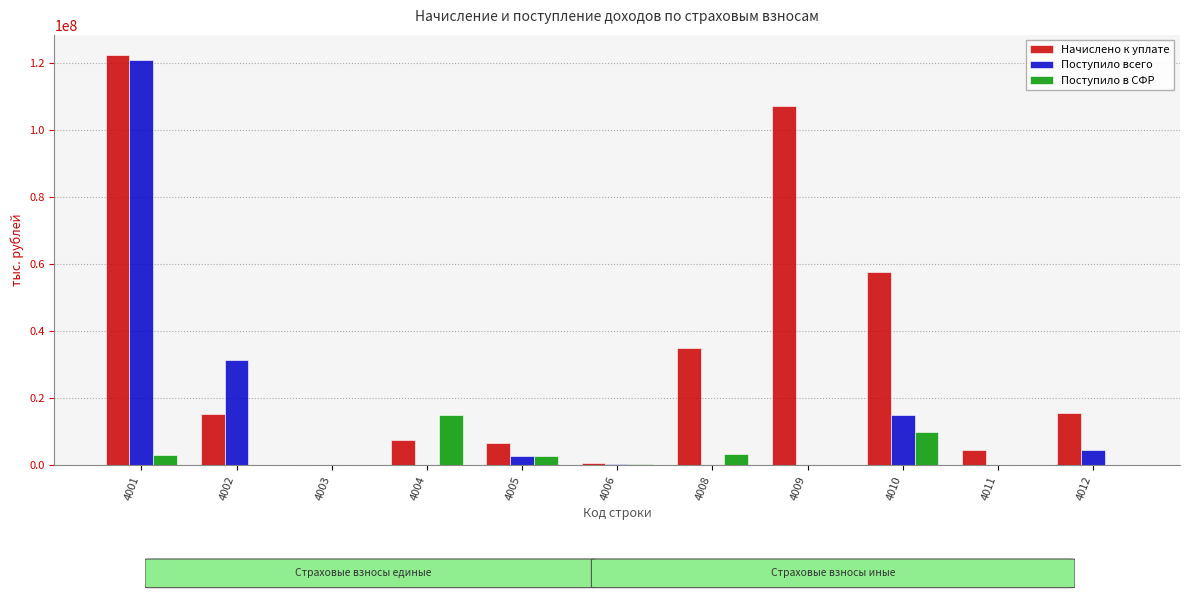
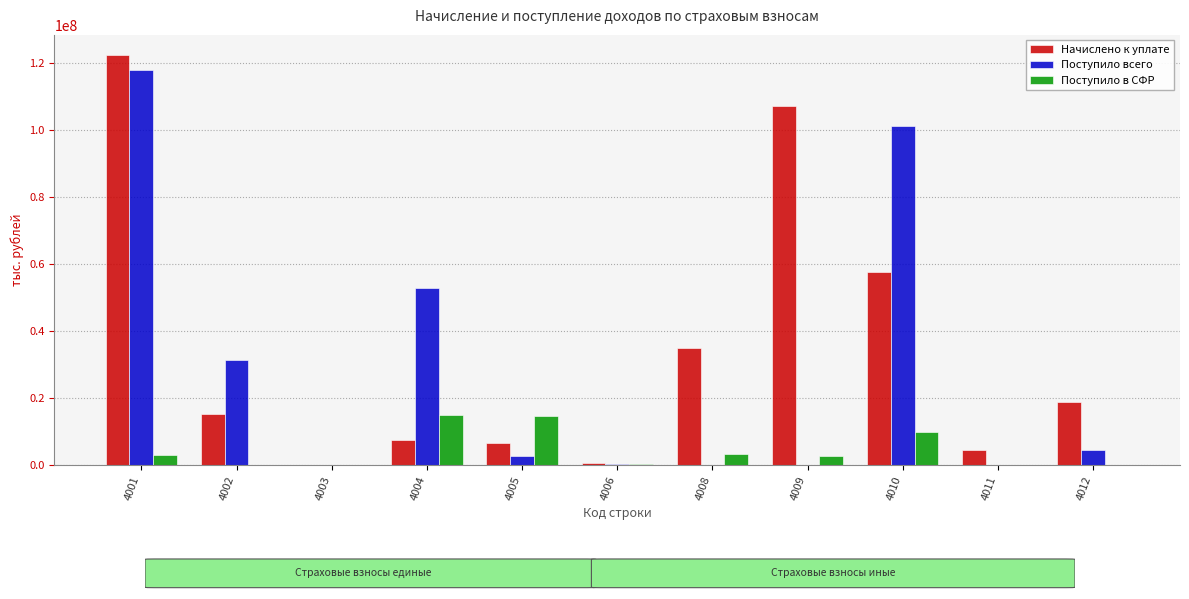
Поступило всего, 4001: 121000000 -> 118000000
Поступило всего, 4004: 0 -> 53000000
Поступило в СФР, 4005: 3000000 -> 15000000
Поступило в СФР, 4009: 0 -> 3000000
Поступило всего, 4010: 15000000 -> 101000000
Начислено к уплате, 4012: 16000000 -> 19000000
